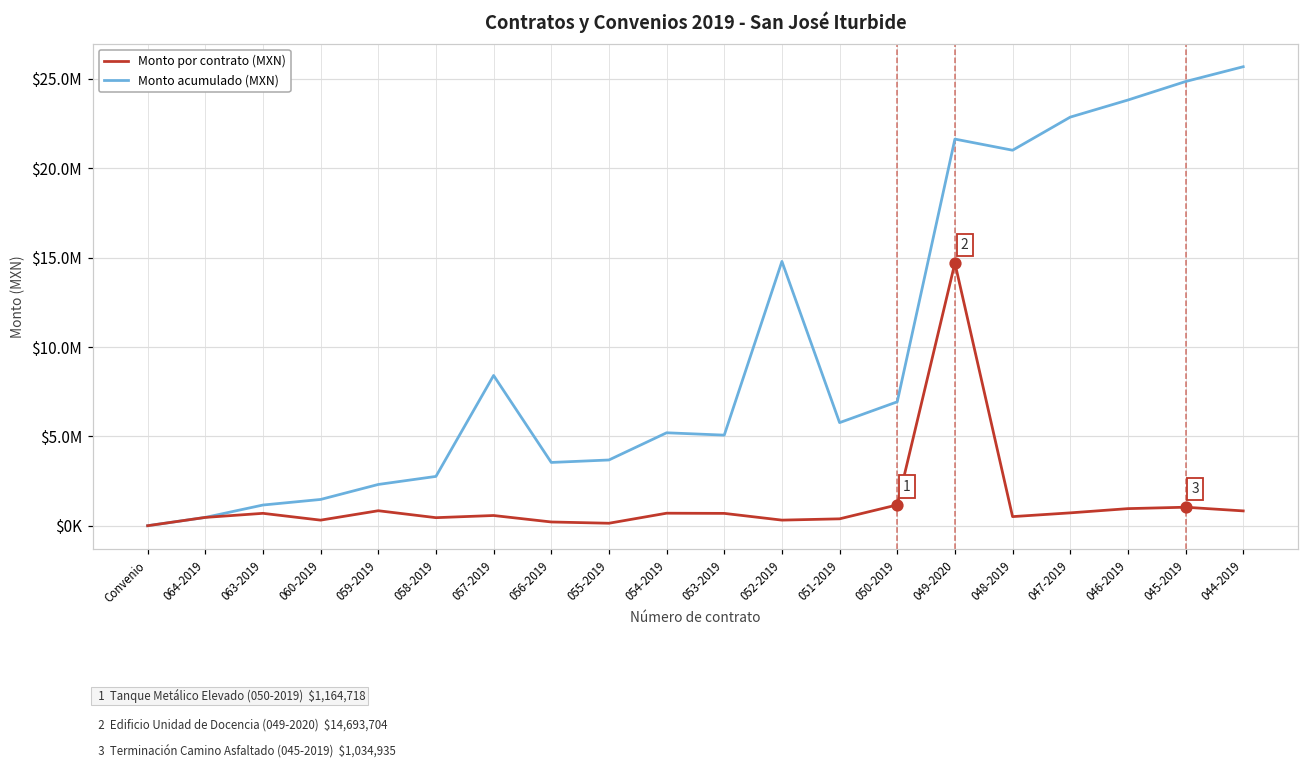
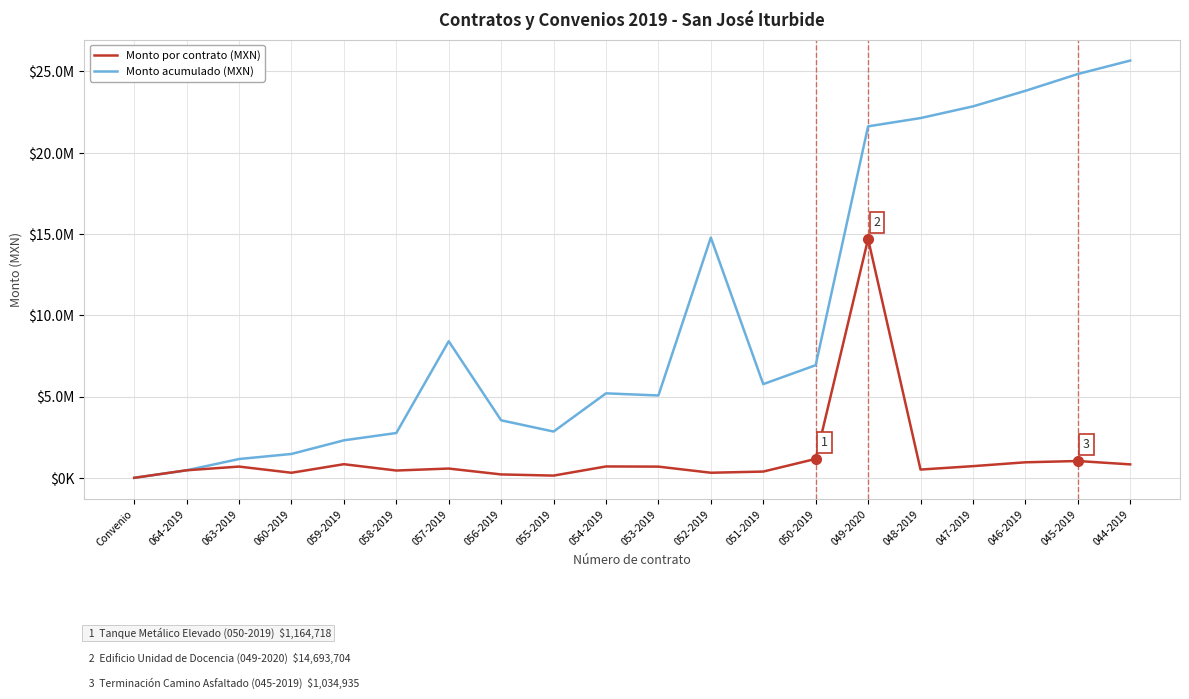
Monto acumulado (MXN), 055-2019: $3700000 -> $2800000
Monto acumulado (MXN), 048-2019: $21000000 -> $22100000
